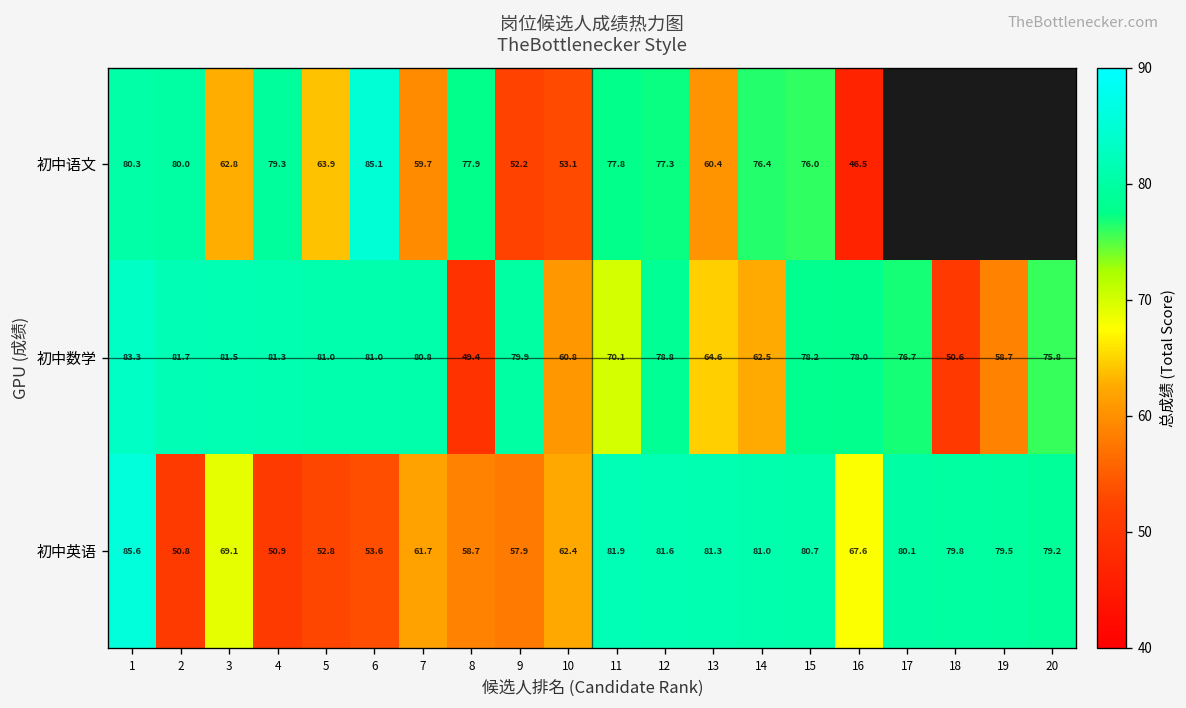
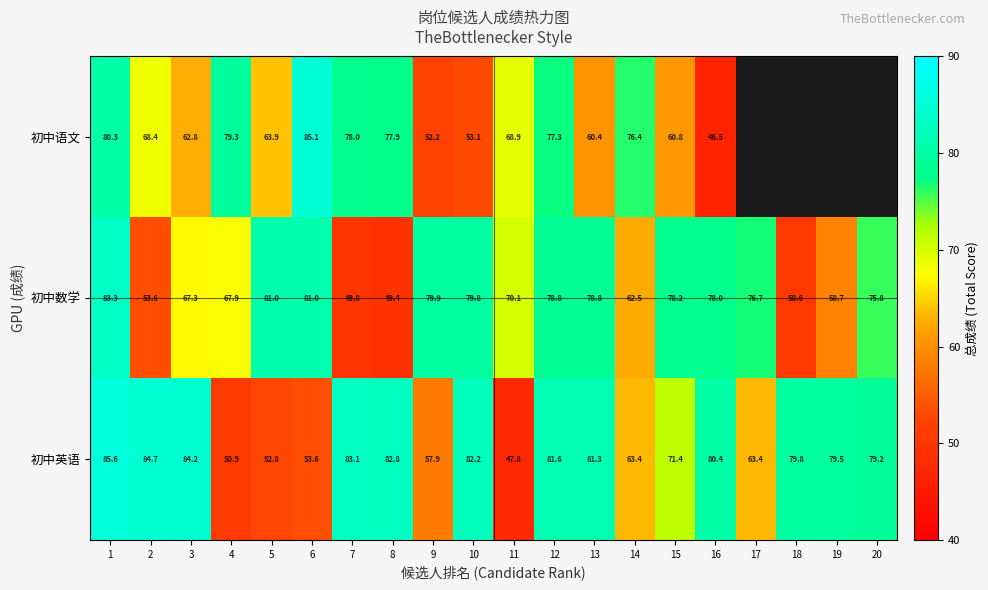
初中语文, 2: 80.0 -> 68.4
初中语文, 7: 59.7 -> 78.0
初中语文, 11: 77.8 -> 68.9
初中语文, 15: 76.0 -> 60.8
初中数学, 2: 81.7 -> 53.6
初中数学, 3: 81.5 -> 67.3
初中数学, 4: 81.3 -> 67.9
初中数学, 7: 80.8 -> 49.8
初中数学, 10: 60.8 -> 79.8
初中数学, 13: 64.6 -> 78.8
初中英语, 2: 50.8 -> 84.7
初中英语, 3: 69.1 -> 84.2
初中英语, 7: 61.7 -> 83.1
初中英语, 8: 58.7 -> 82.8
初中英语, 10: 62.4 -> 82.2
初中英语, 11: 81.9 -> 47.8
初中英语, 14: 81.0 -> 63.4
初中英语, 15: 80.7 -> 71.4
初中英语, 16: 67.6 -> 80.4
初中英语, 17: 80.1 -> 63.4
